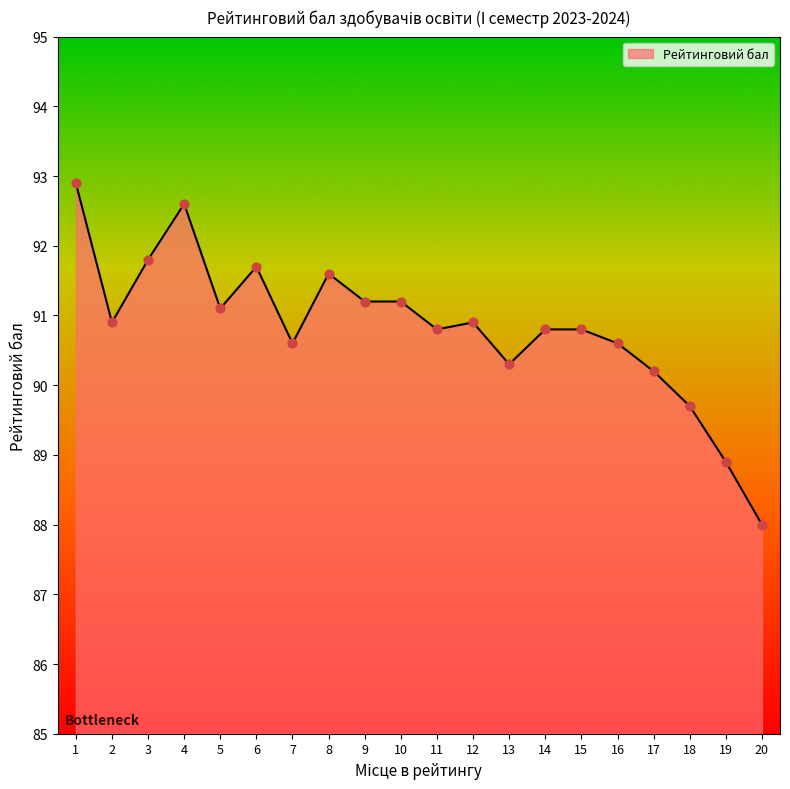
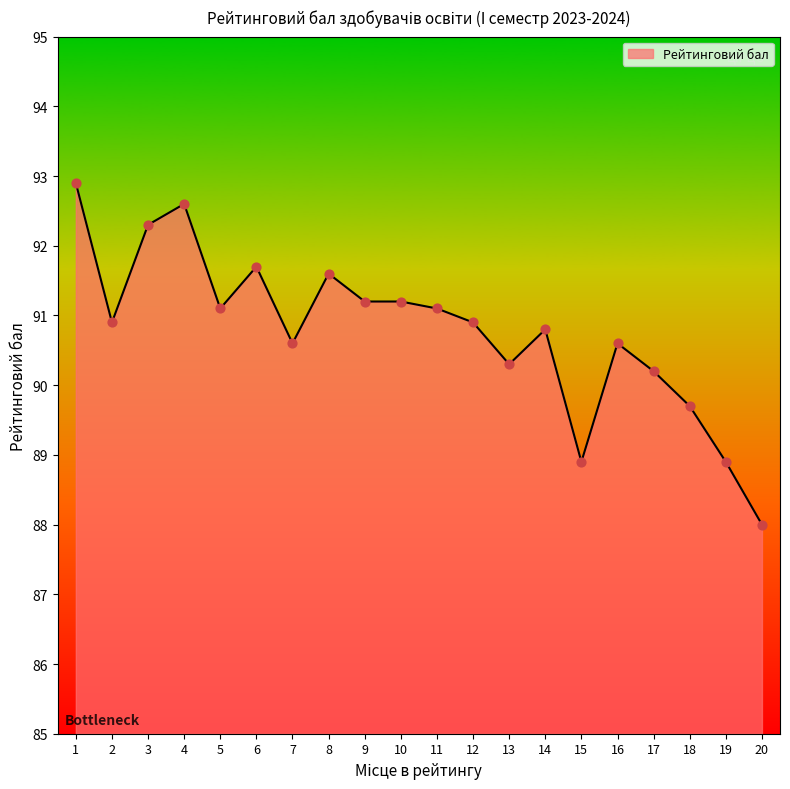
3: 91.8 -> 92.3
11: 90.8 -> 91.1
15: 90.8 -> 88.9
